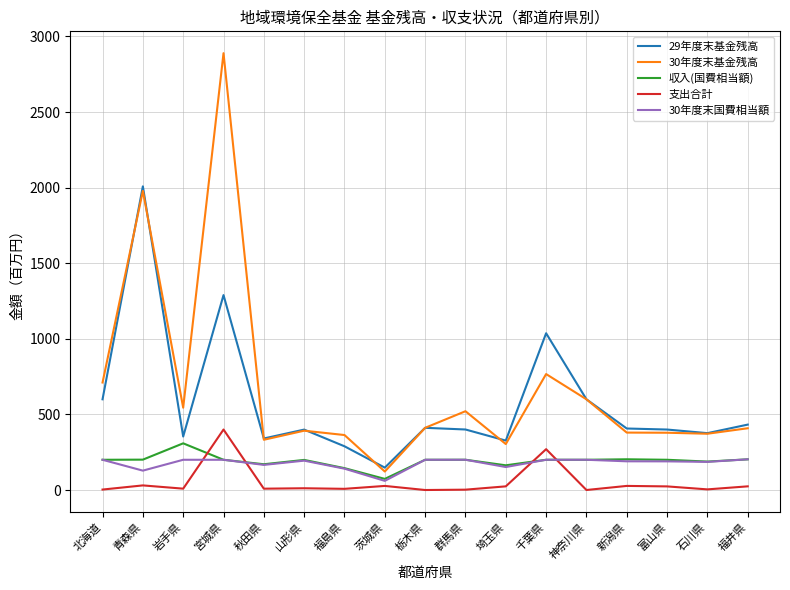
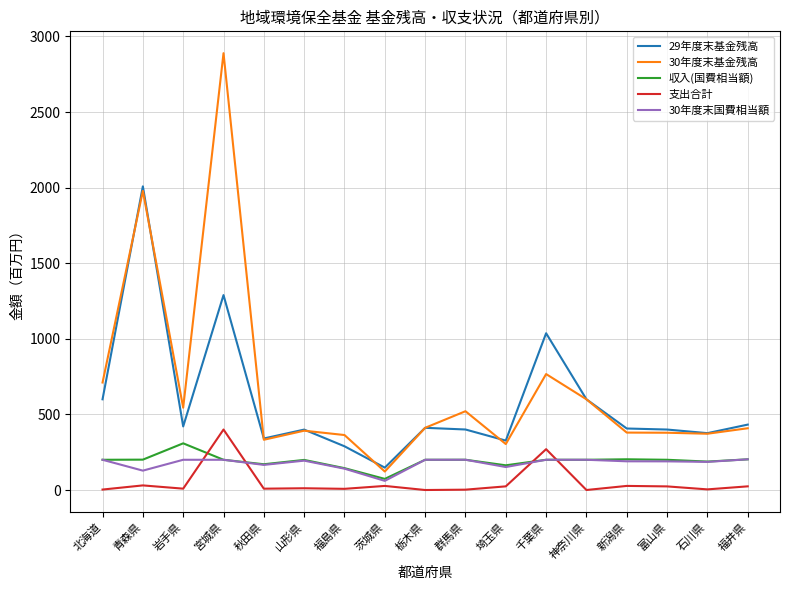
29年度末基金残高, 岩手県: 350 -> 420
